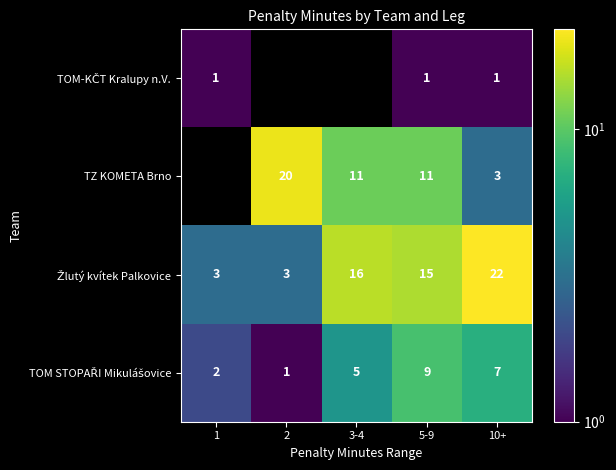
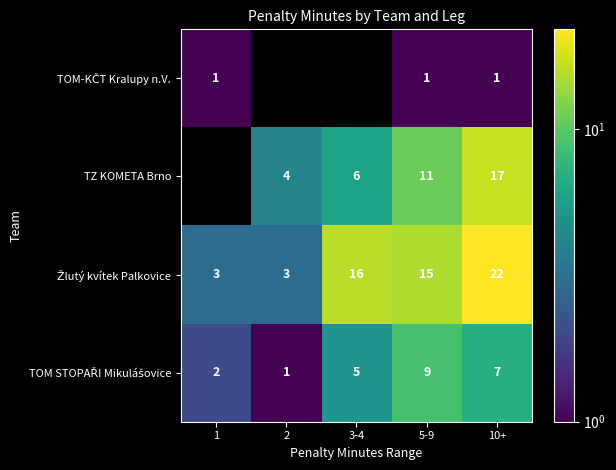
TZ KOMETA Brno, 2: 20 -> 4
TZ KOMETA Brno, 3-4: 11 -> 6
TZ KOMETA Brno, 10+: 3 -> 17
